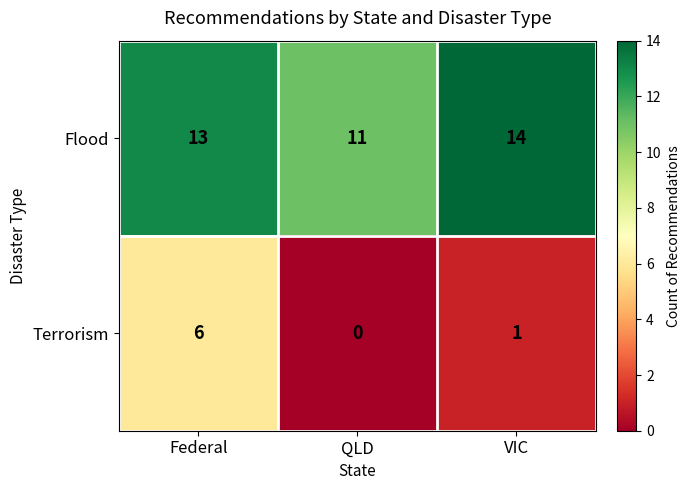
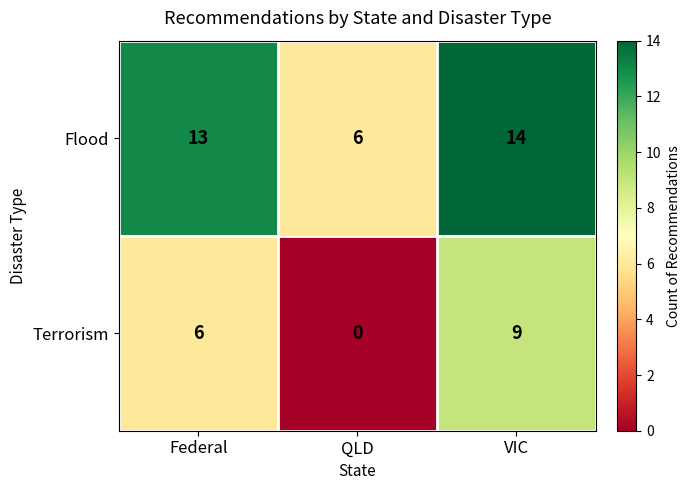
Flood, QLD: 11 -> 6
Terrorism, VIC: 1 -> 9
